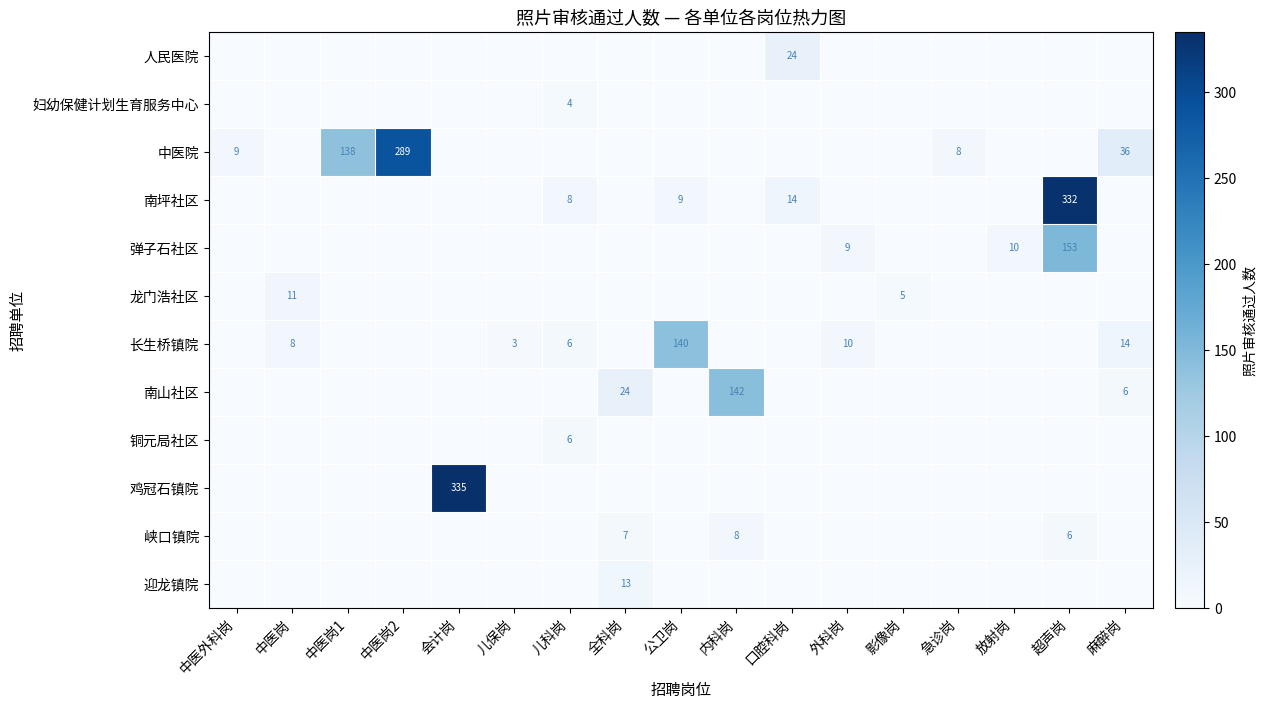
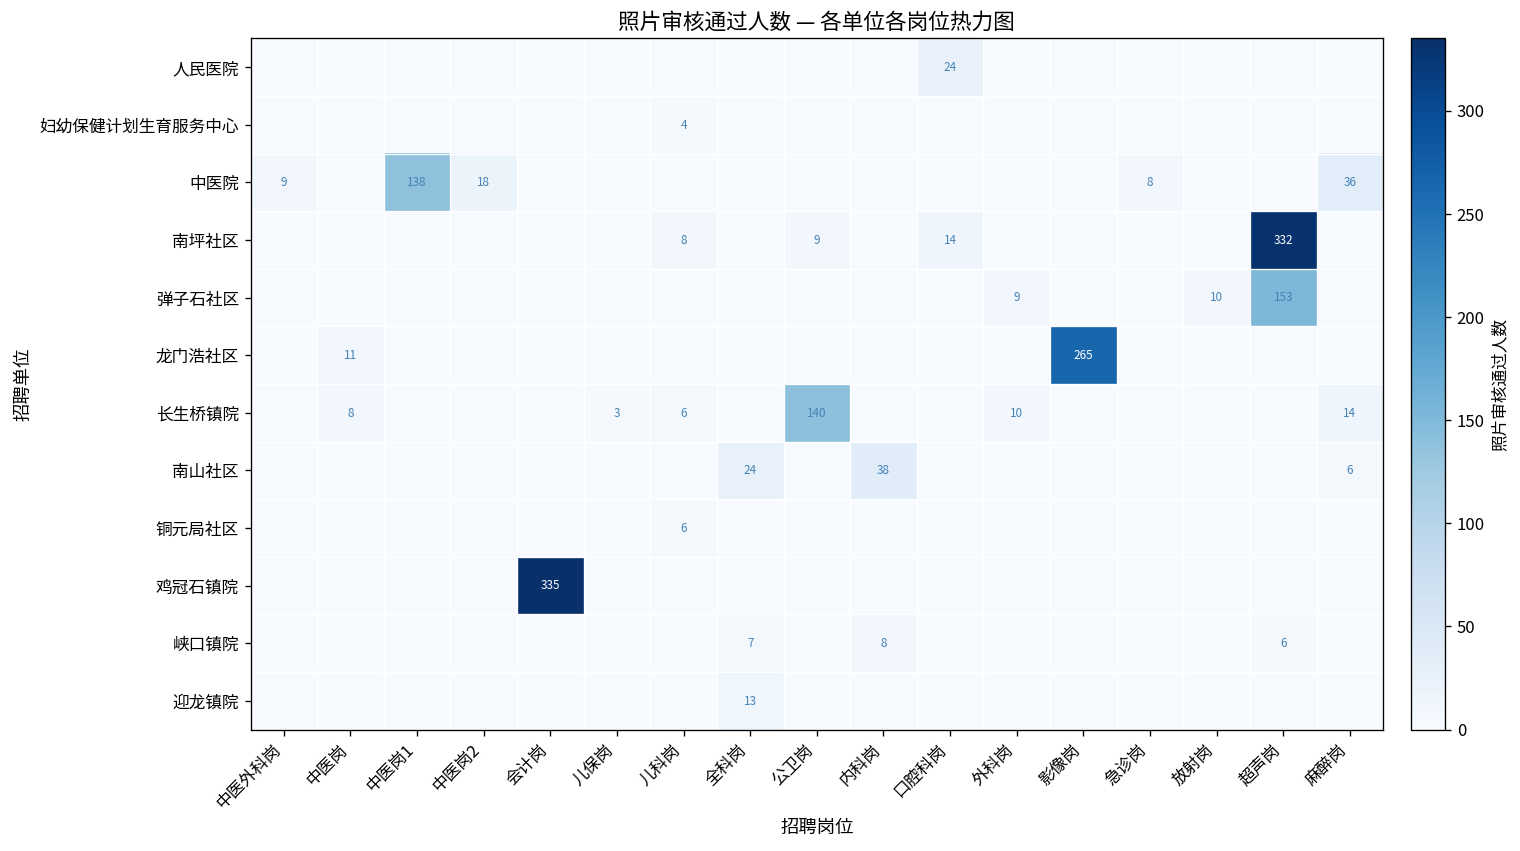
中医院, 中医岗2: 289 -> 18
龙门浩社区, 影像岗: 5 -> 265
南山社区, 内科岗: 142 -> 38
